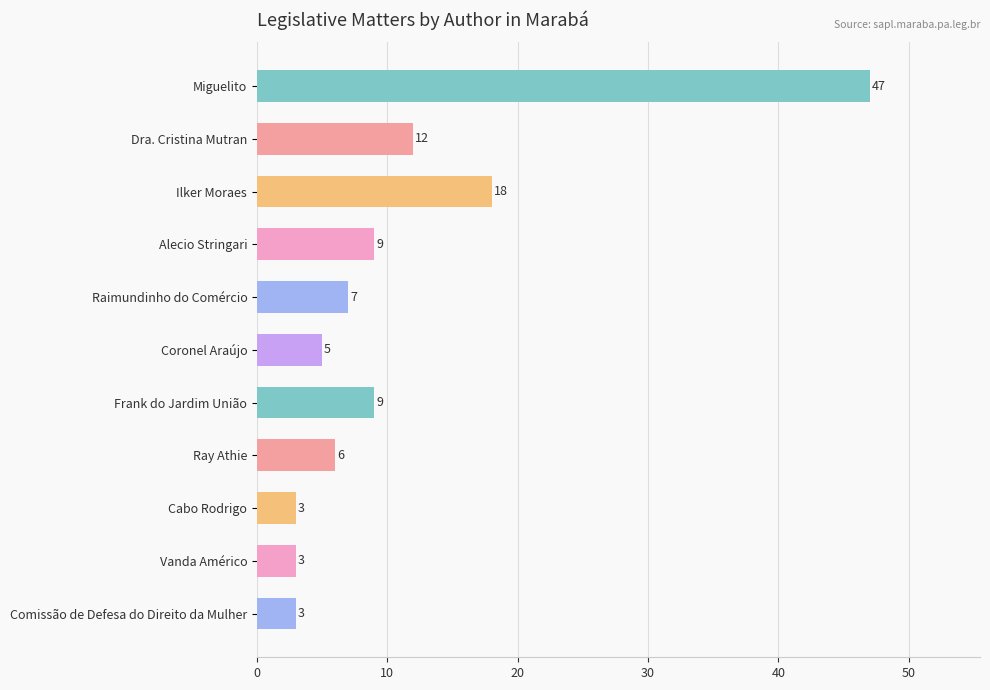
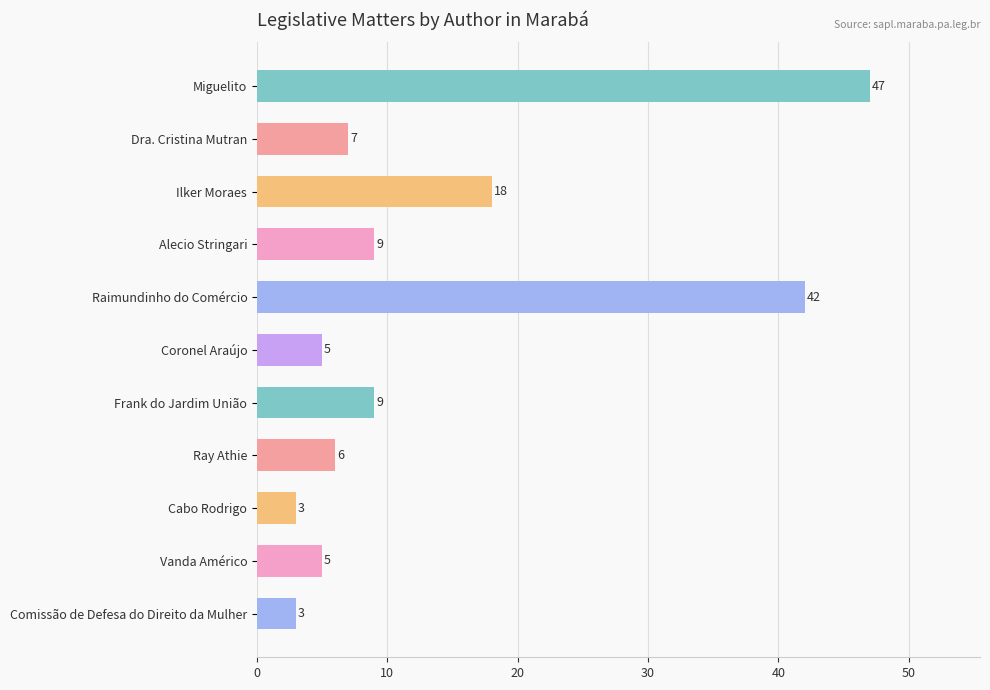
Dra. Cristina Mutran: 12 -> 7
Raimundinho do Comércio: 7 -> 42
Vanda Américo: 3 -> 5
